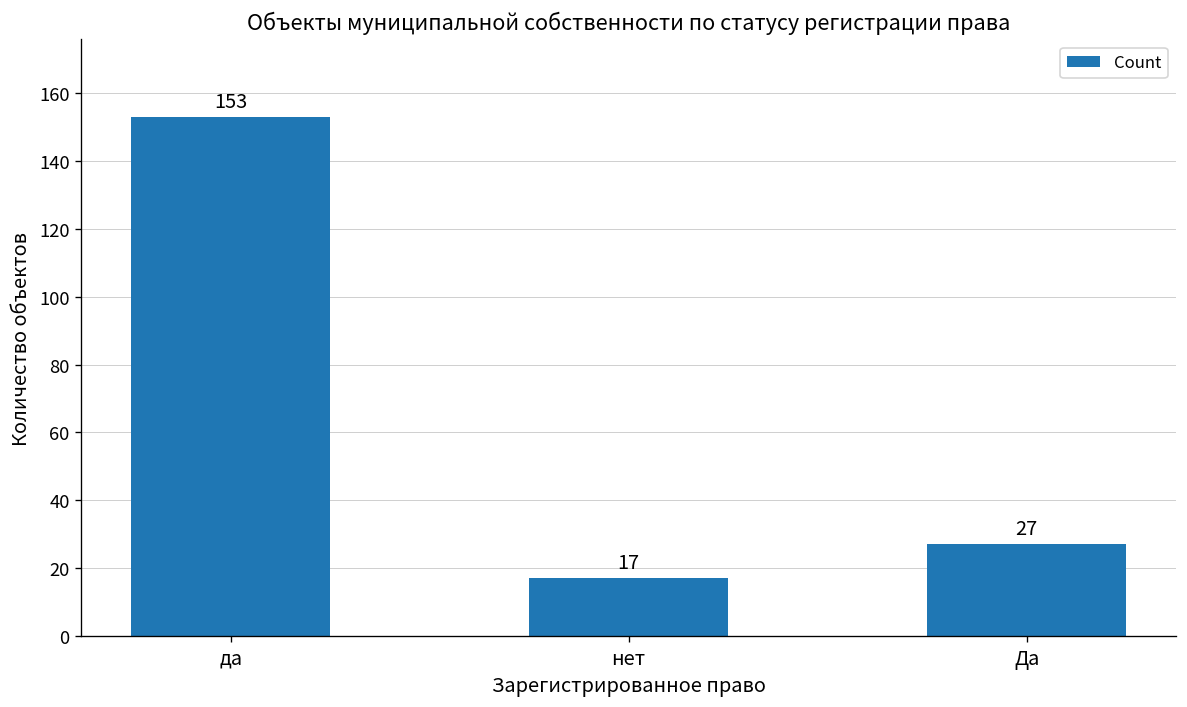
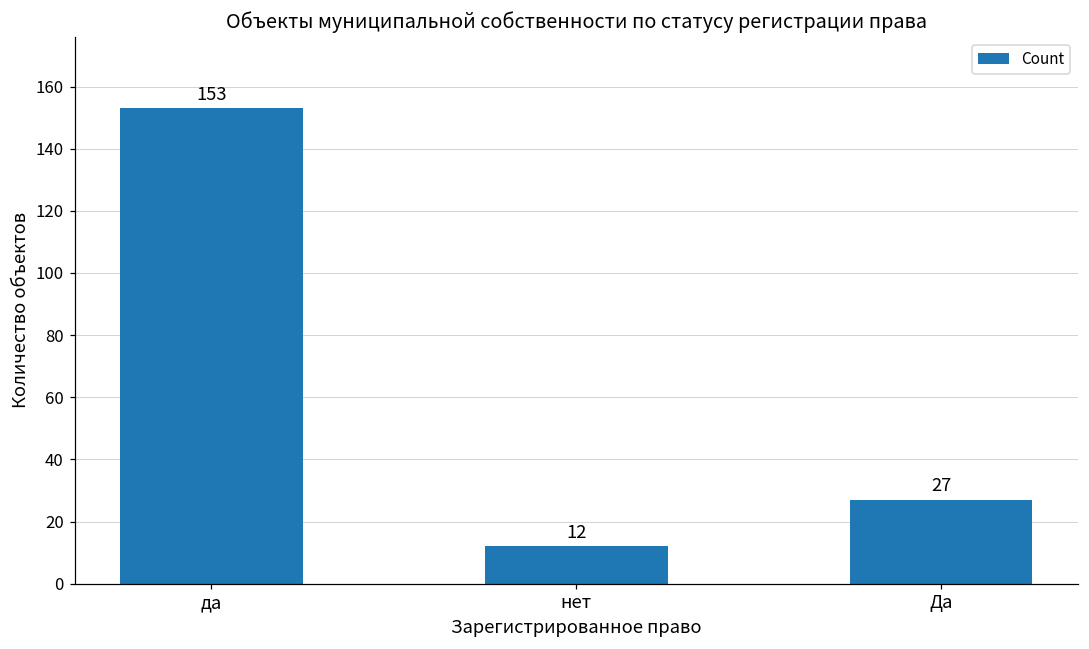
нет: 17 -> 12
